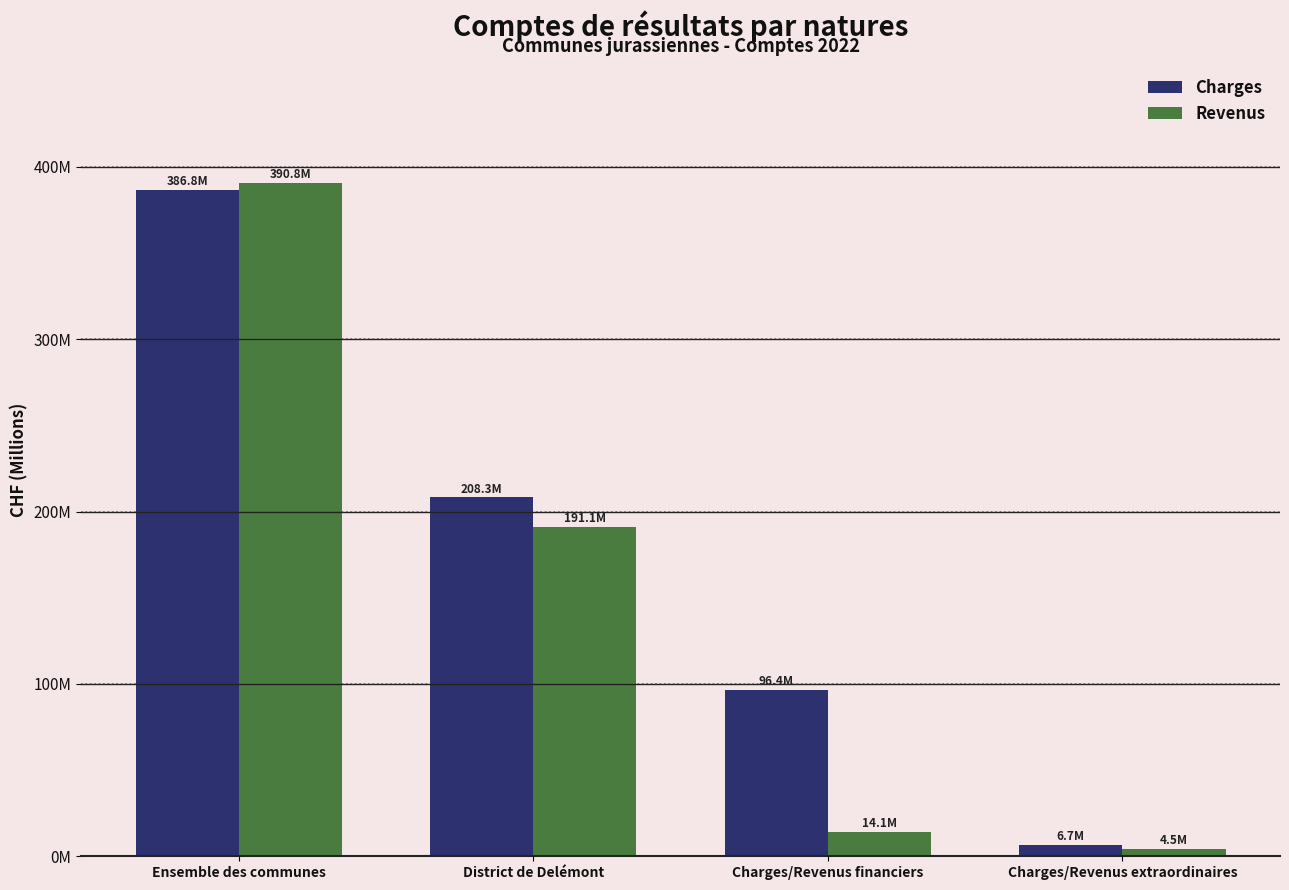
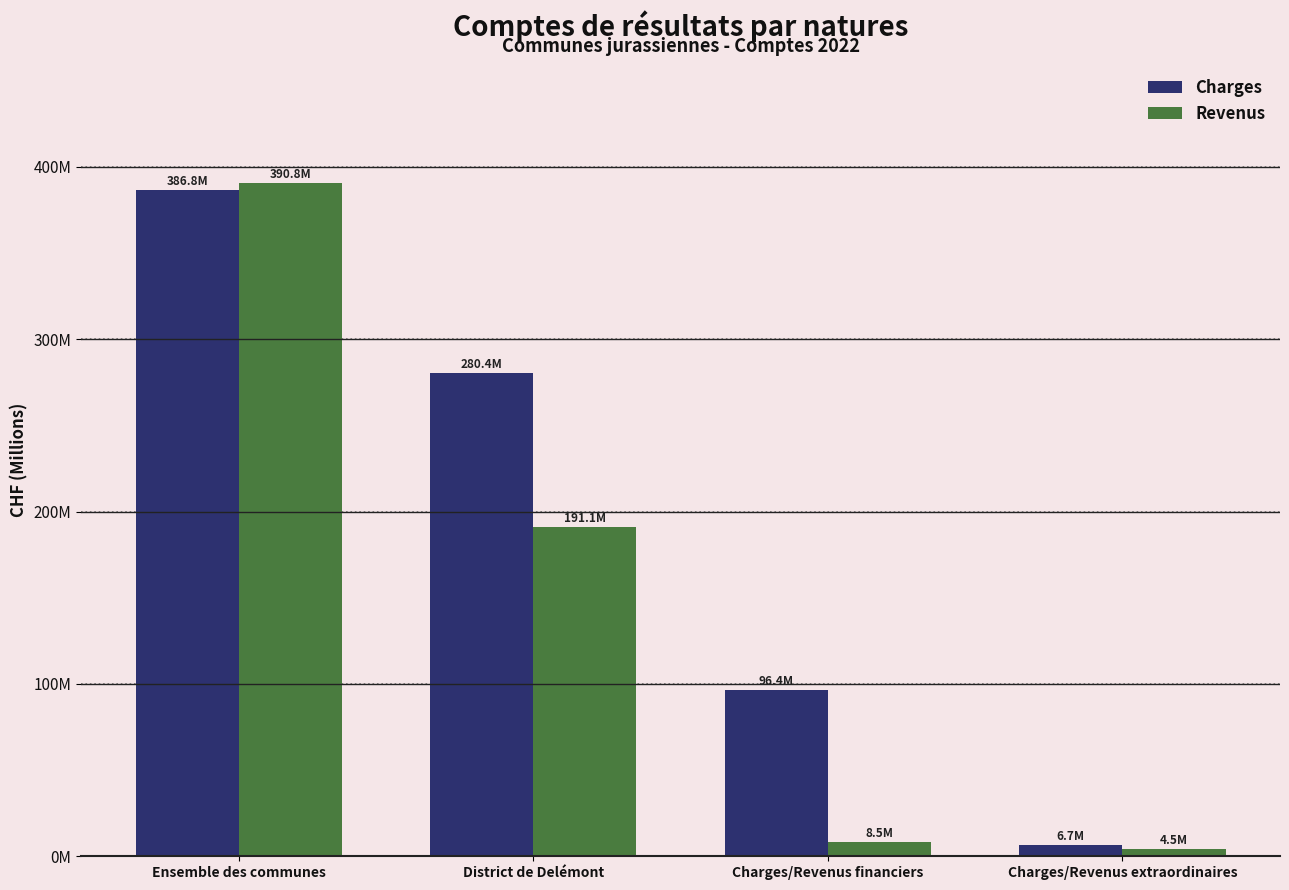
Charges, District de Delémont: 208.3M -> 280.4M
Revenus, Charges/Revenus financiers: 14.1M -> 8.5M
